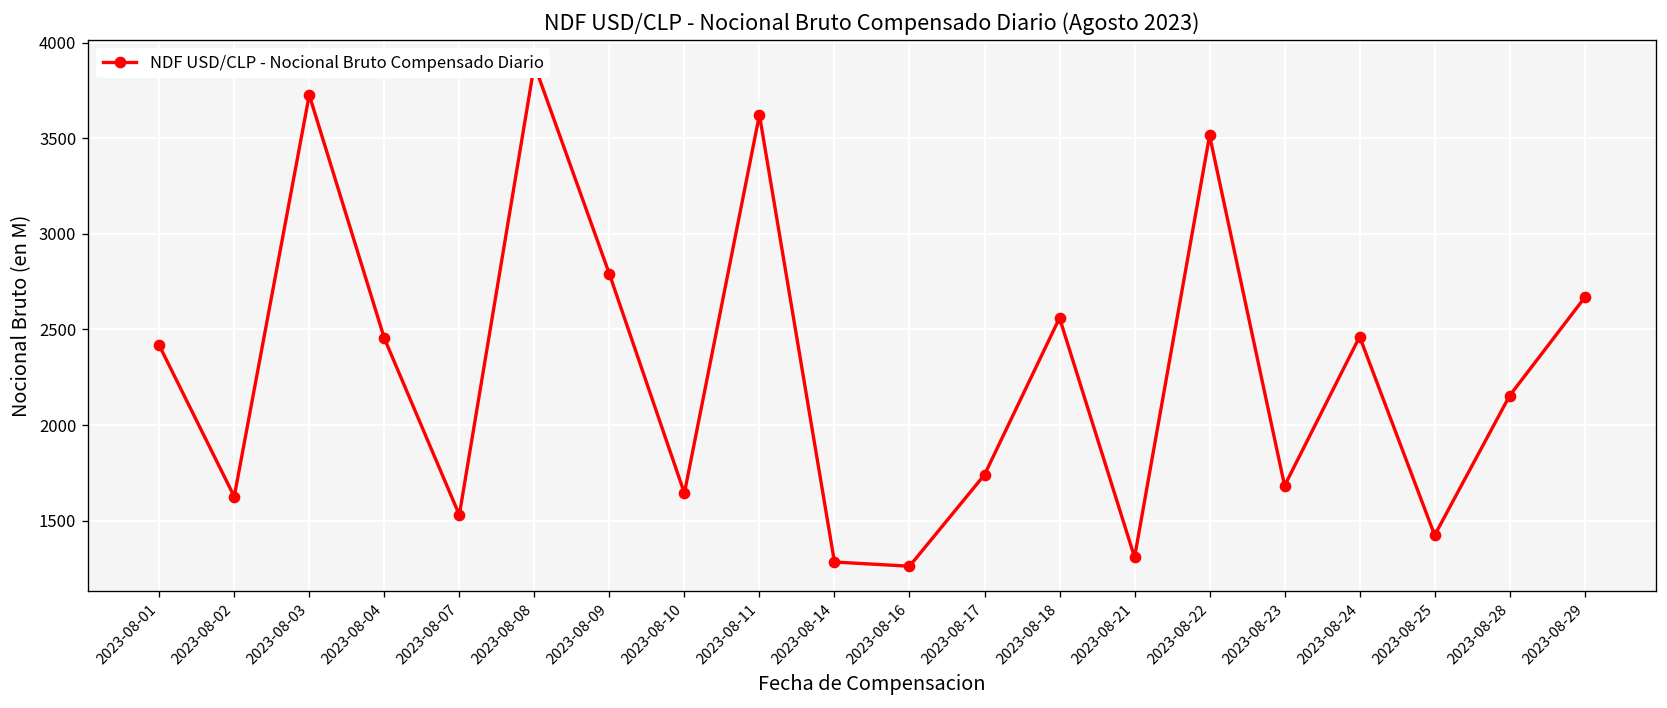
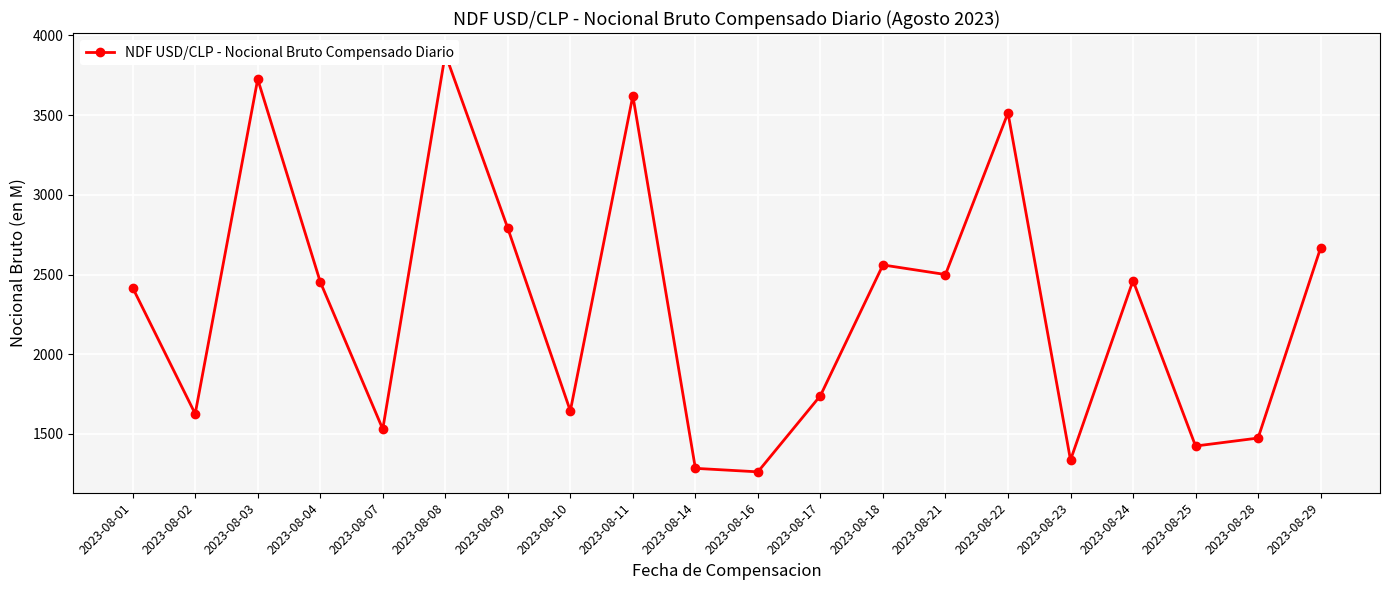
2023-08-21: 1310 -> 2500
2023-08-23: 1680 -> 1340
2023-08-28: 2150 -> 1470
